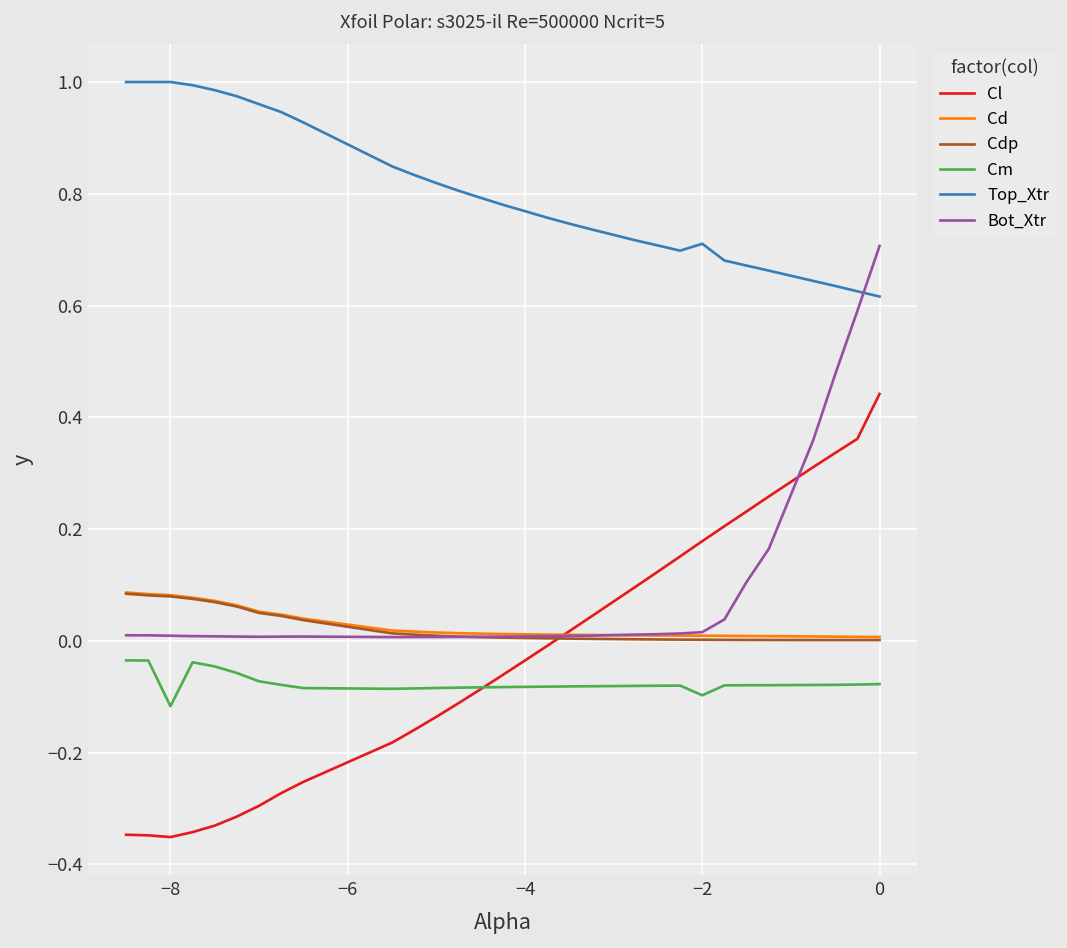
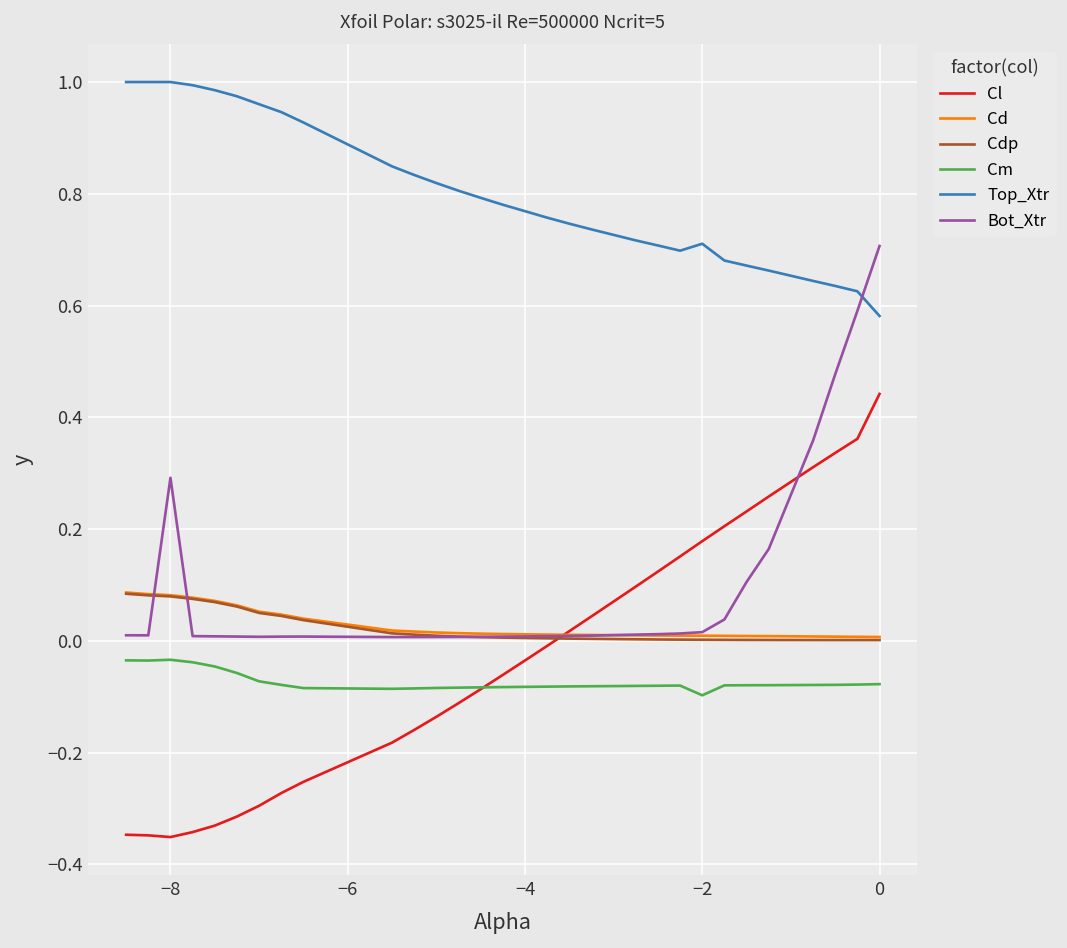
Cm, −8: -0.12 -> -0.03
Bot_Xtr, −8: 0.01 -> 0.29
Top_Xtr, 0: 0.62 -> 0.58
